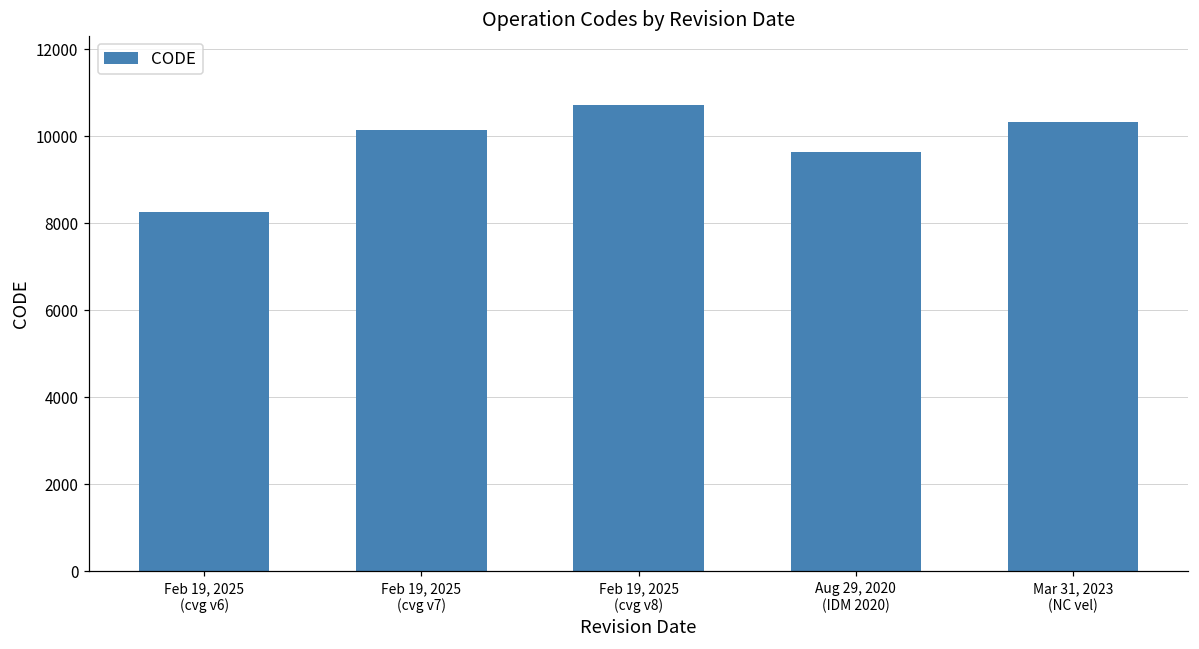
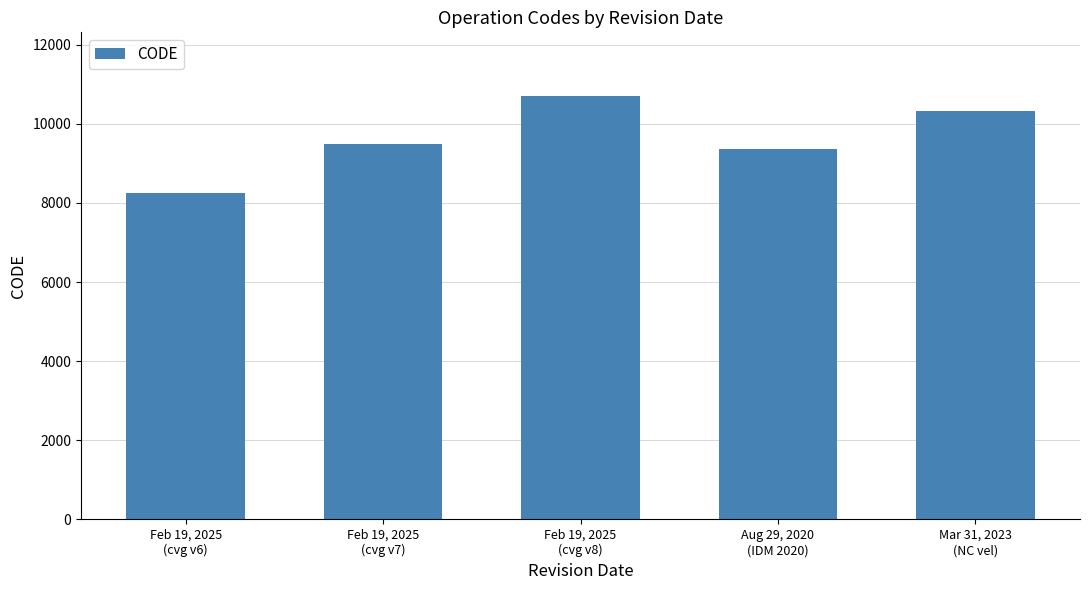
Feb 19, 2025 (cvg v7): 10100 -> 9500
Aug 29, 2020 (IDM 2020): 9600 -> 9400
